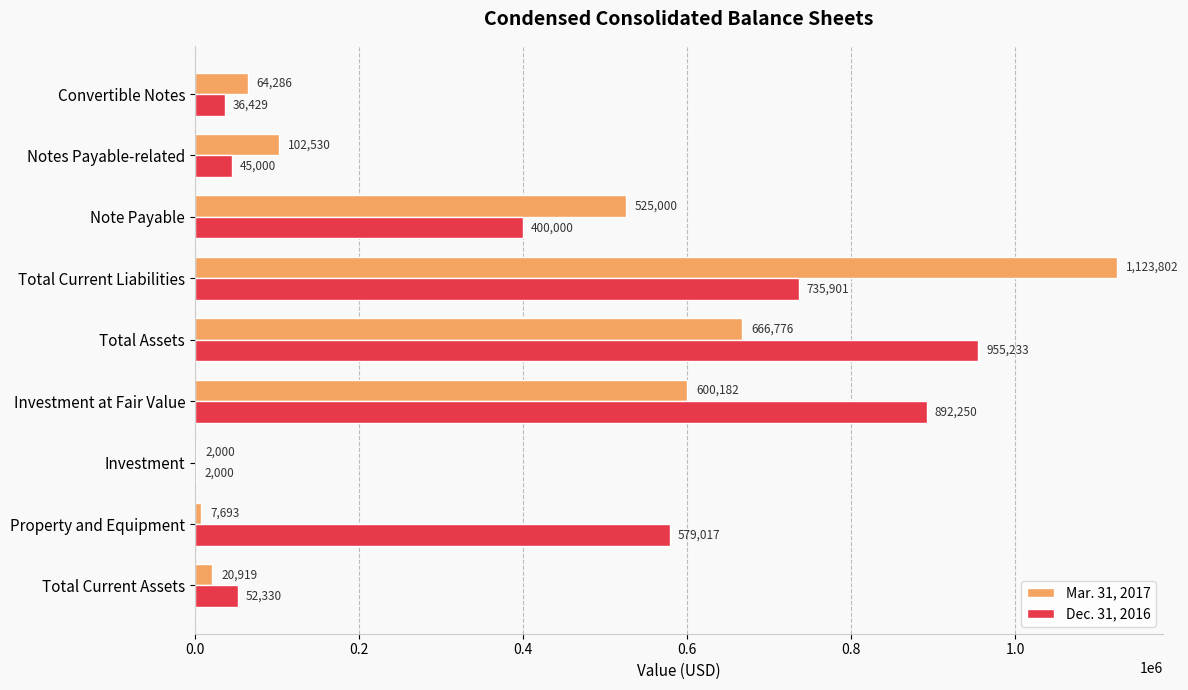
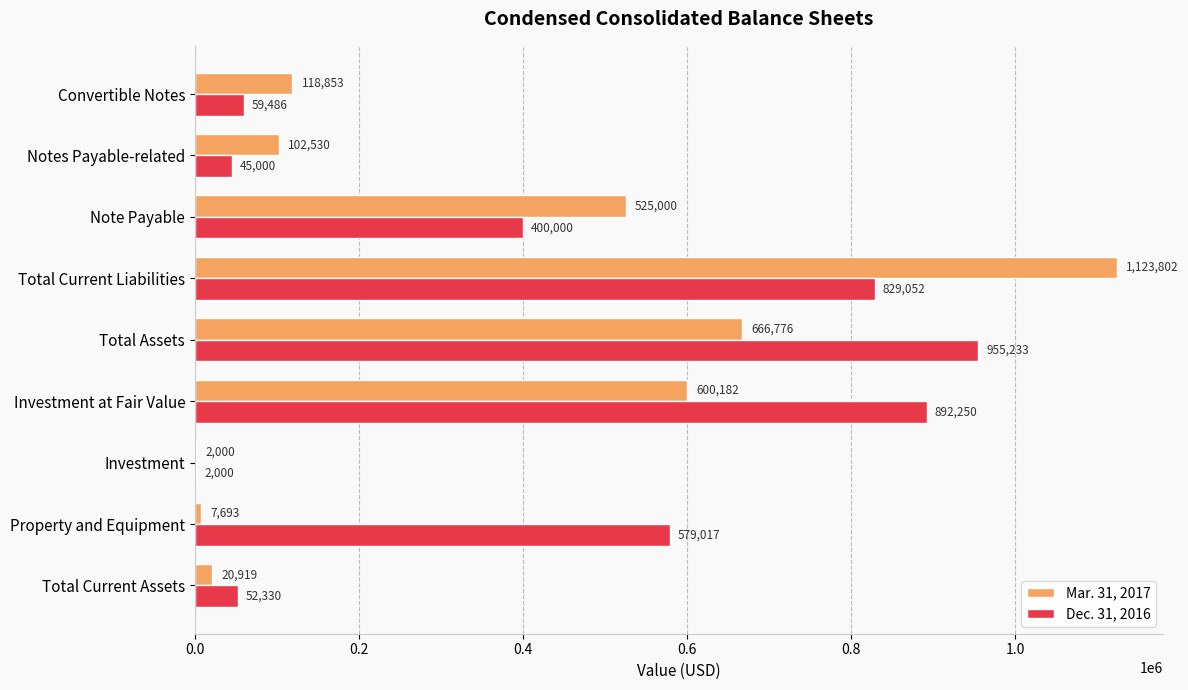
Mar. 31, 2017, Convertible Notes: 64,286 -> 118,853
Dec. 31, 2016, Convertible Notes: 36,429 -> 59,486
Dec. 31, 2016, Total Current Liabilities: 735,901 -> 829,052
